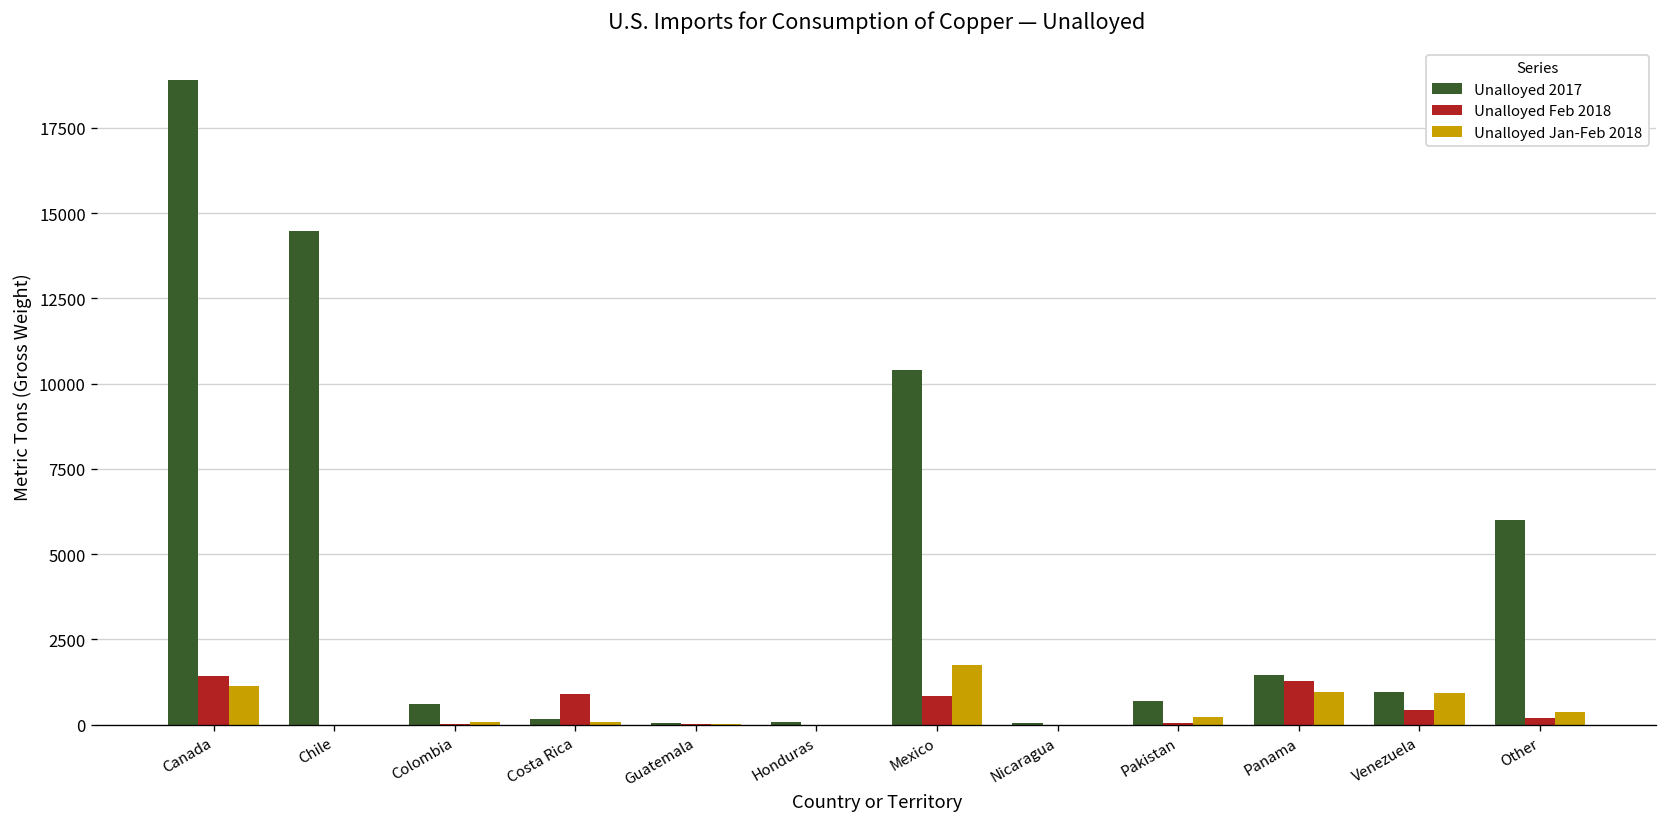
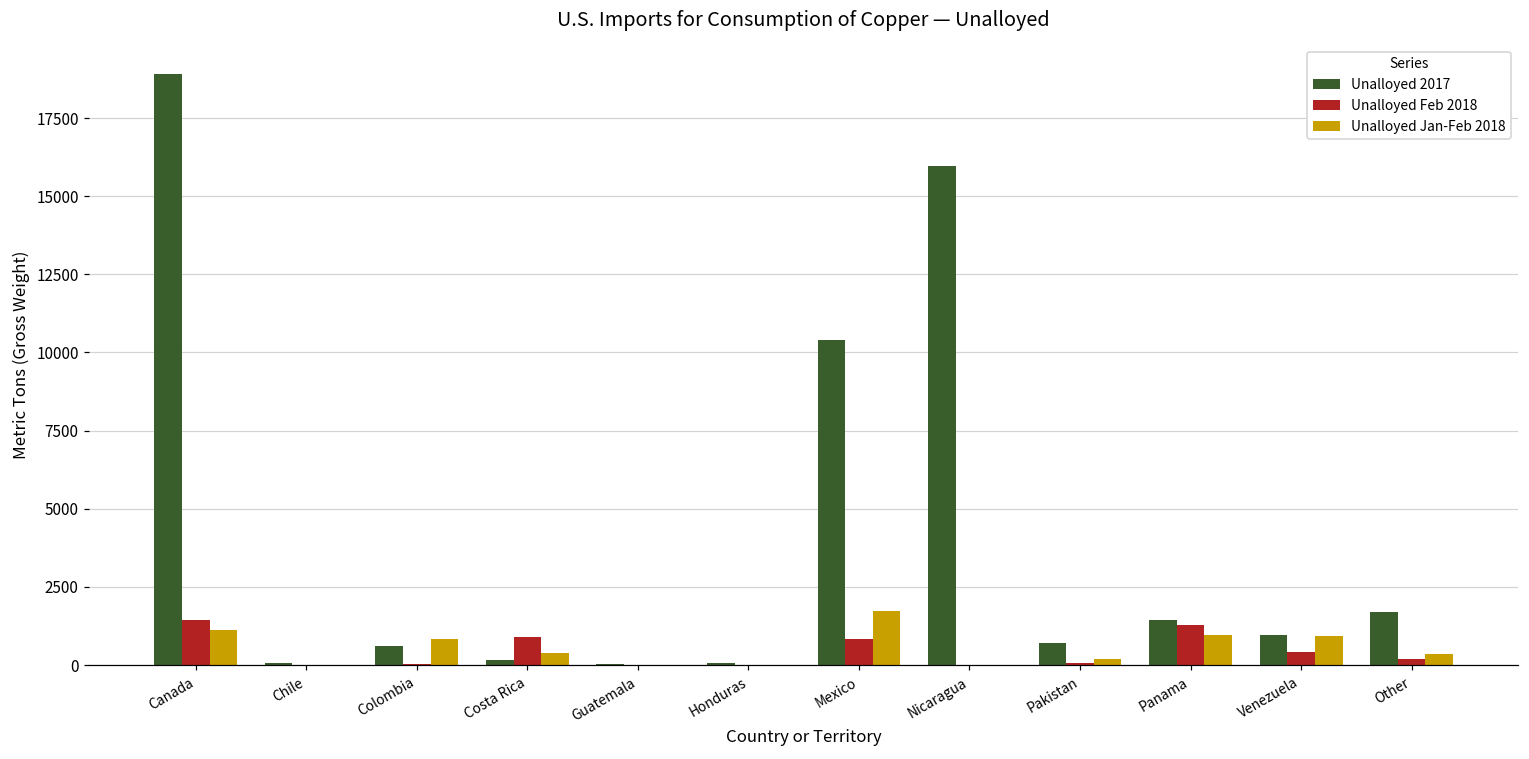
Unalloyed 2017, Chile: 14500 -> 100
Unalloyed Jan-Feb 2018, Colombia: 100 -> 800
Unalloyed Jan-Feb 2018, Costa Rica: 100 -> 400
Unalloyed 2017, Nicaragua: 0 -> 16000
Unalloyed 2017, Other: 6000 -> 1700
